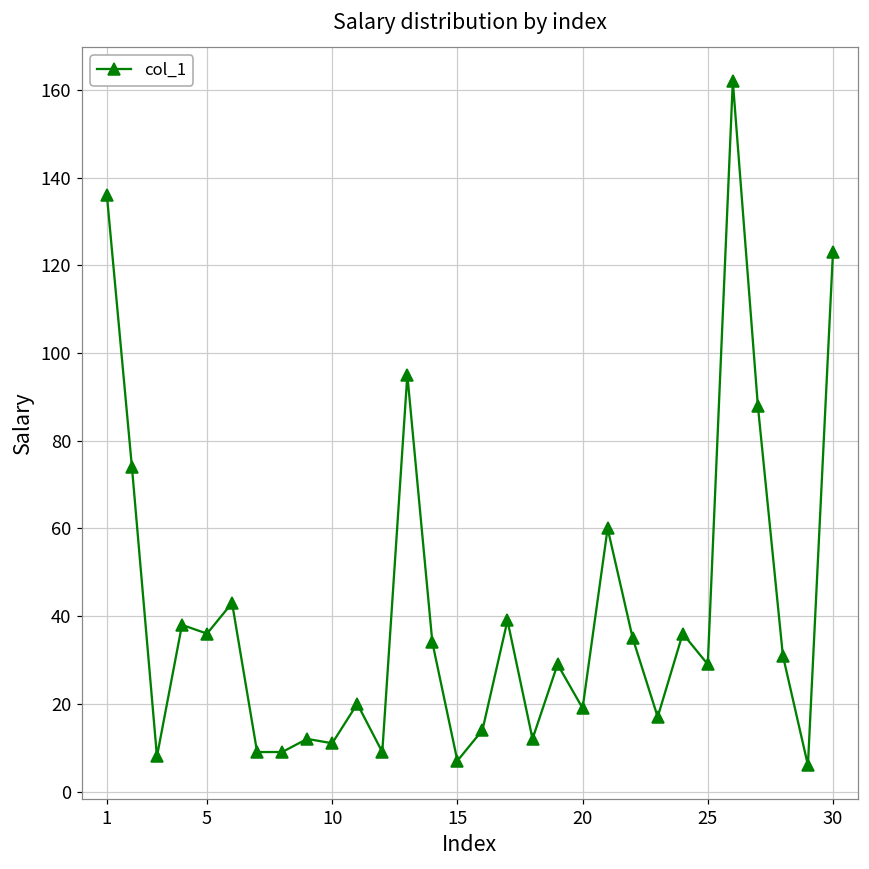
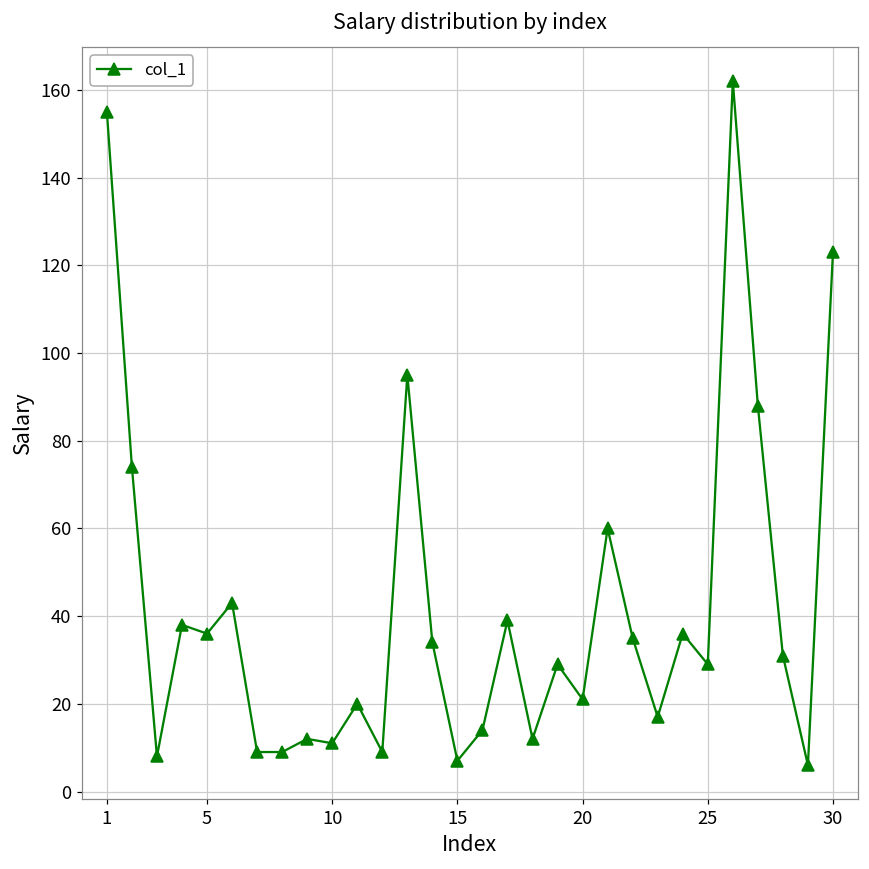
1: 136 -> 155
20: 19 -> 21
